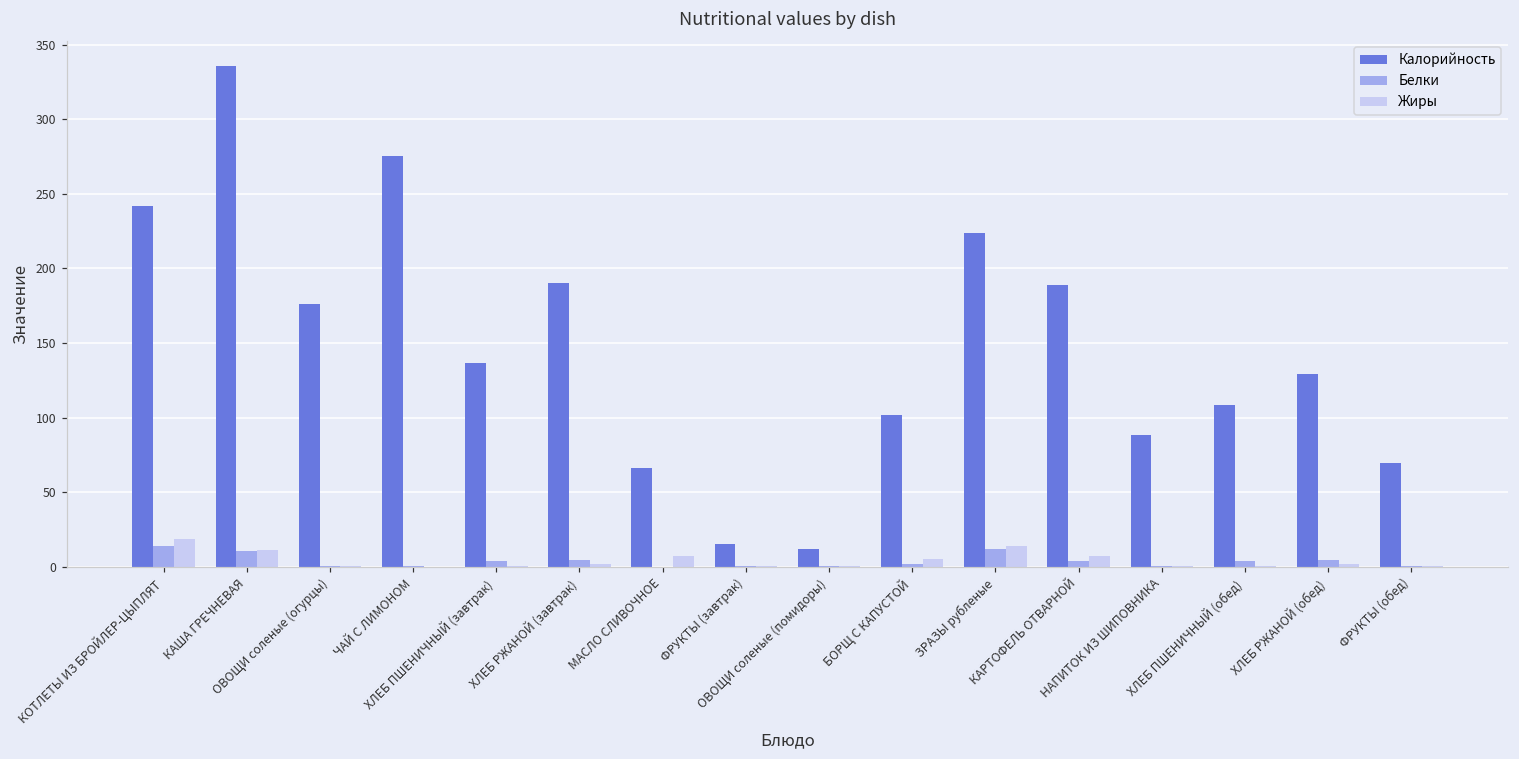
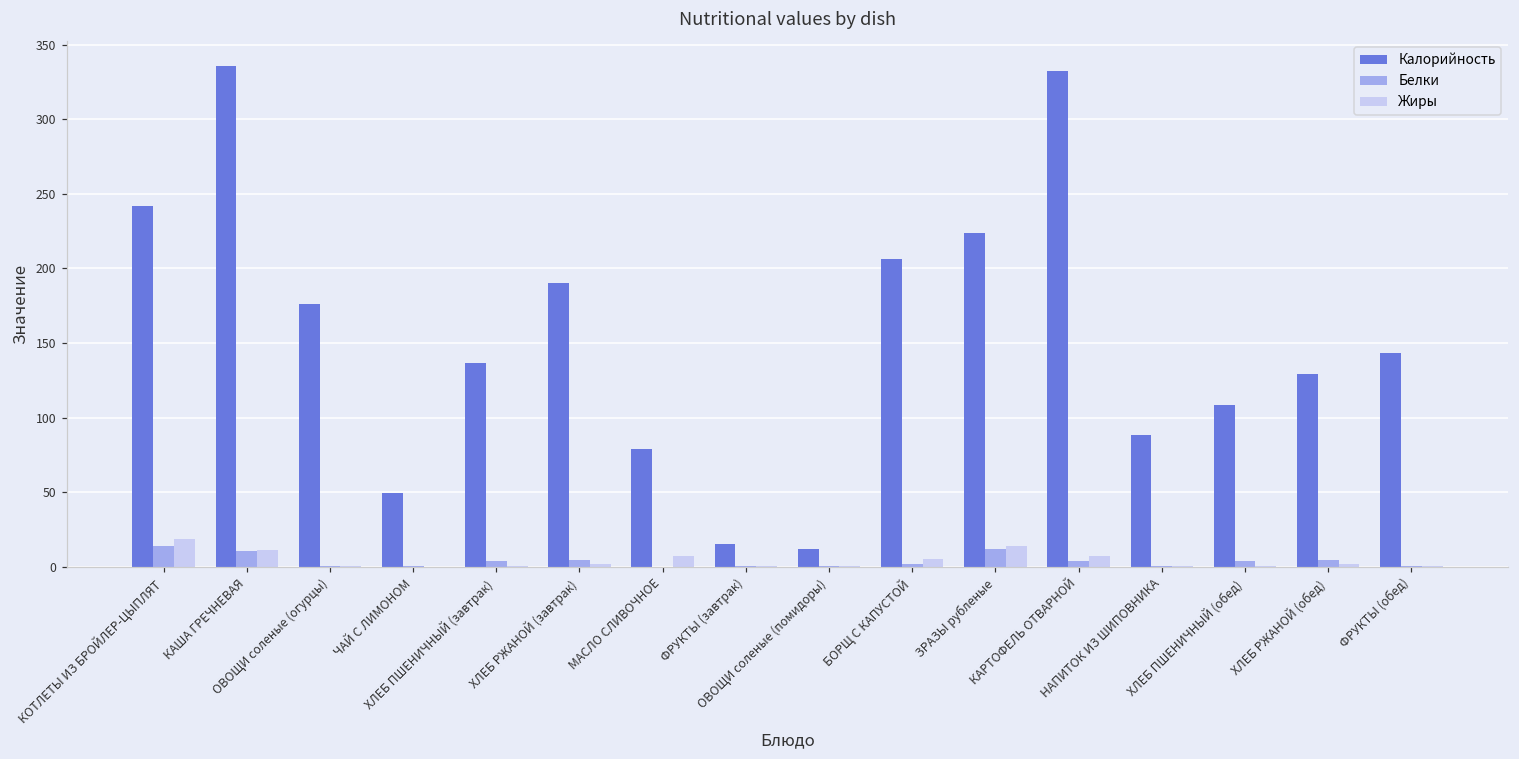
Калорийность, ЧАЙ С ЛИМОНОМ: 276 -> 50
Калорийность, МАСЛО СЛИВОЧНОЕ: 66 -> 79
Калорийность, БОРЩ С КАПУСТОЙ: 102 -> 206
Калорийность, КАРТОФЕЛЬ ОТВАРНОЙ: 189 -> 332
Калорийность, ФРУКТЫ (обед): 70 -> 143
